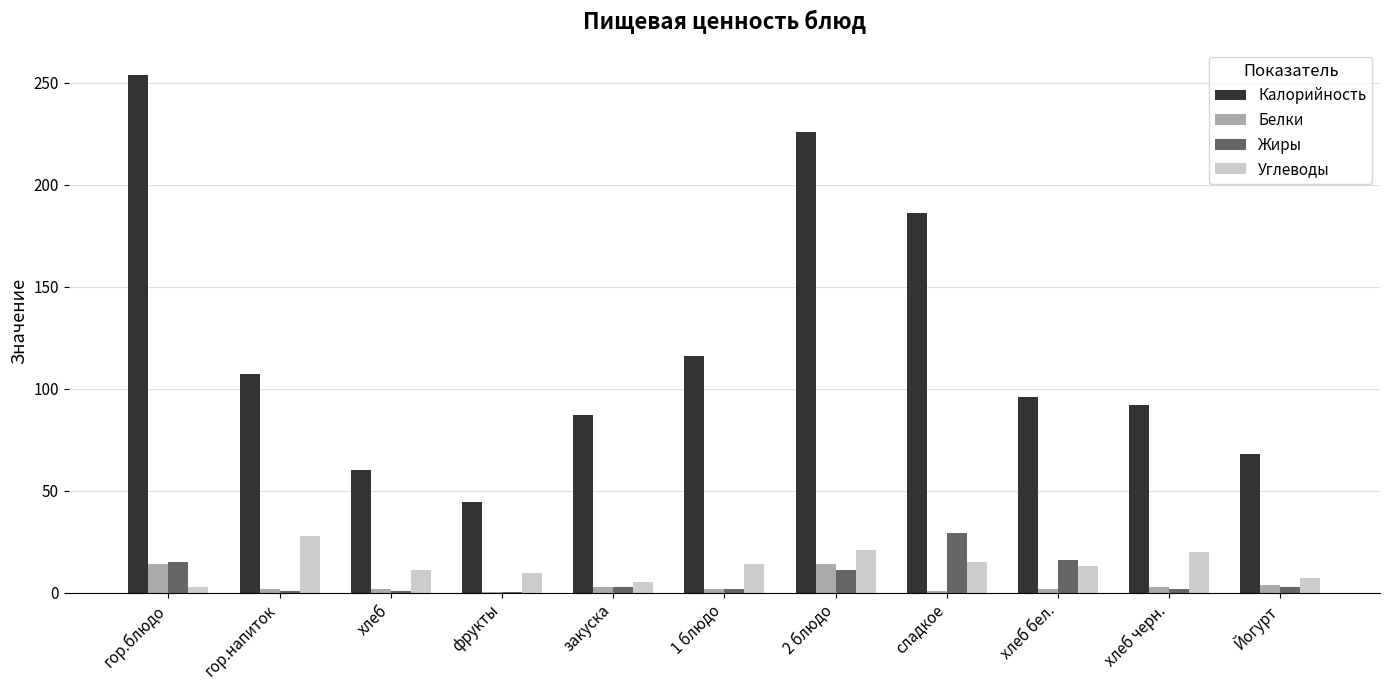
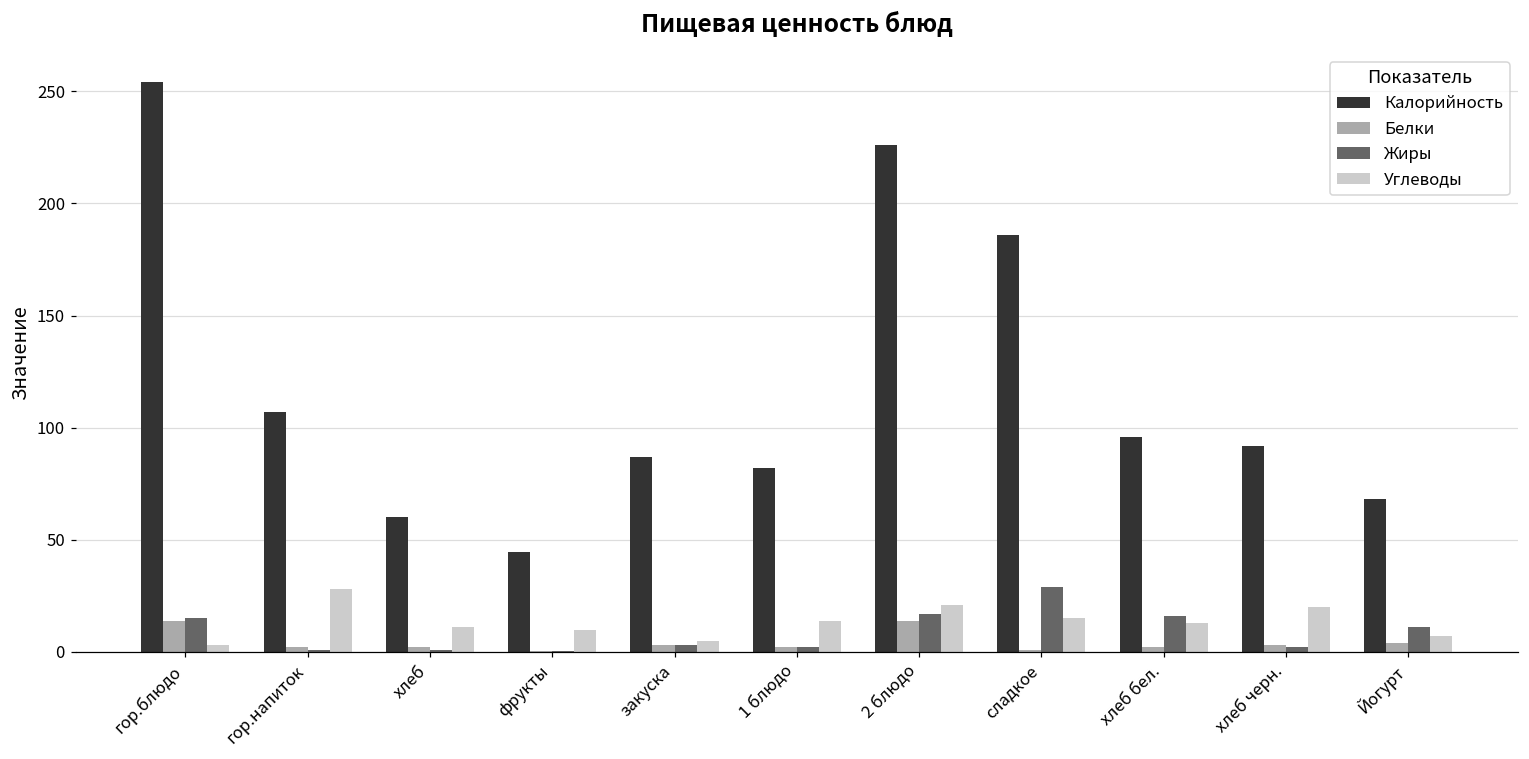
Калорийность, 1 блюдо: 116 -> 82
Жиры, 2 блюдо: 11 -> 17
Жиры, Йогурт: 3 -> 11
